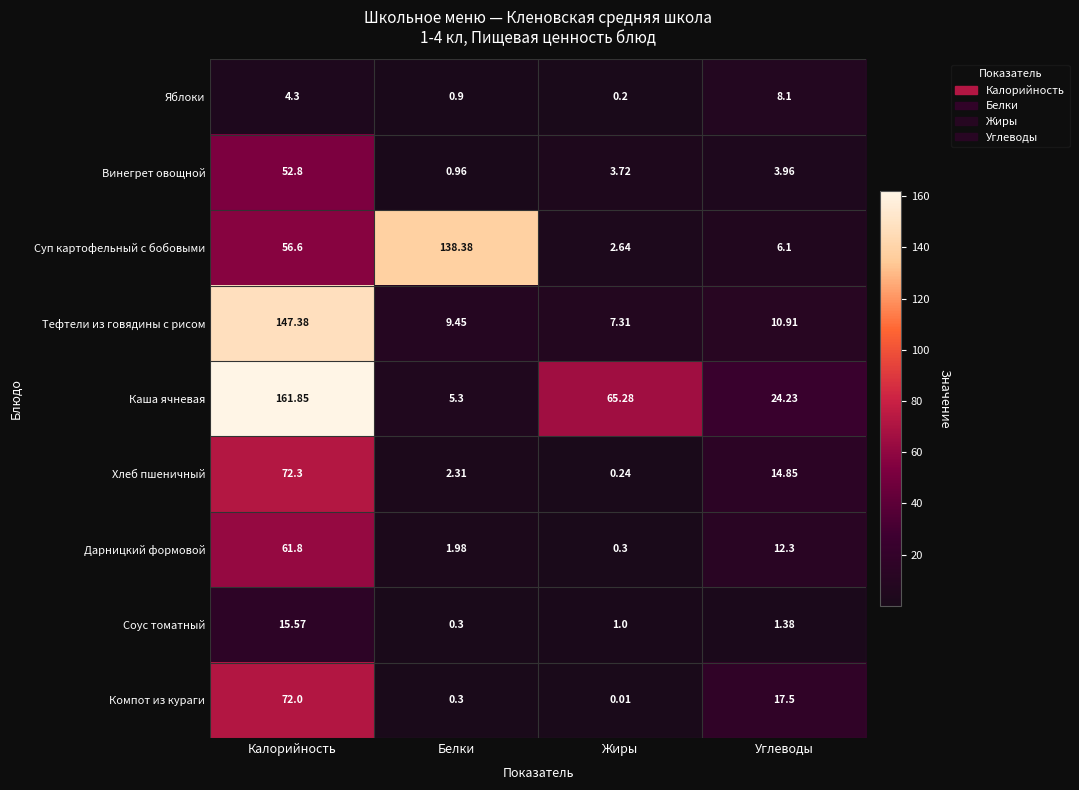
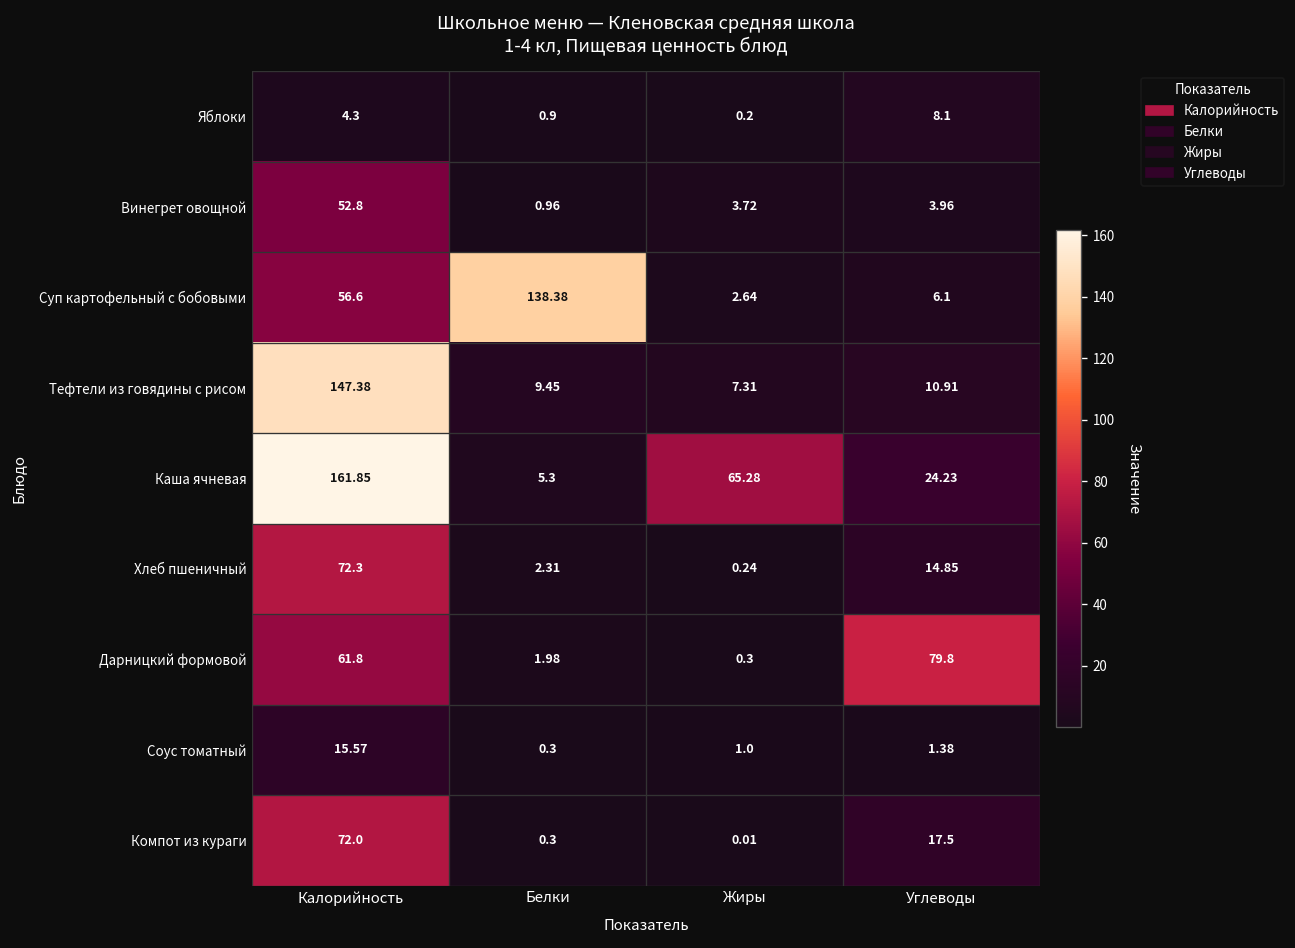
Дарницкий формовой, Углеводы: 12.3 -> 79.8
